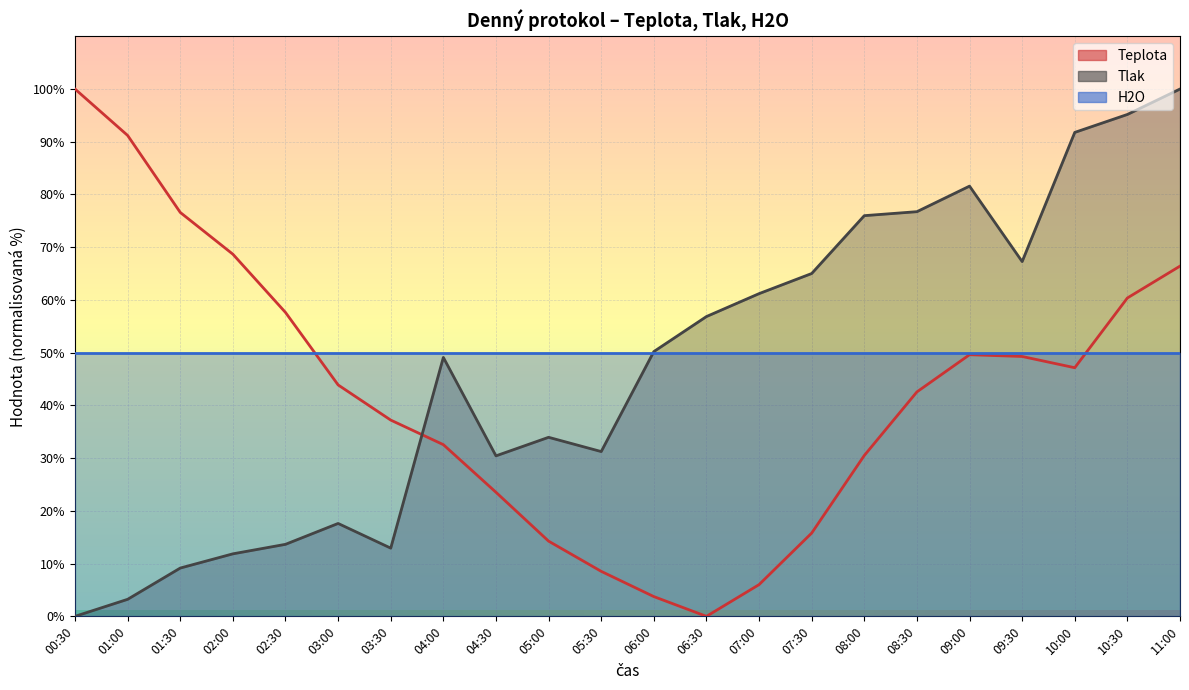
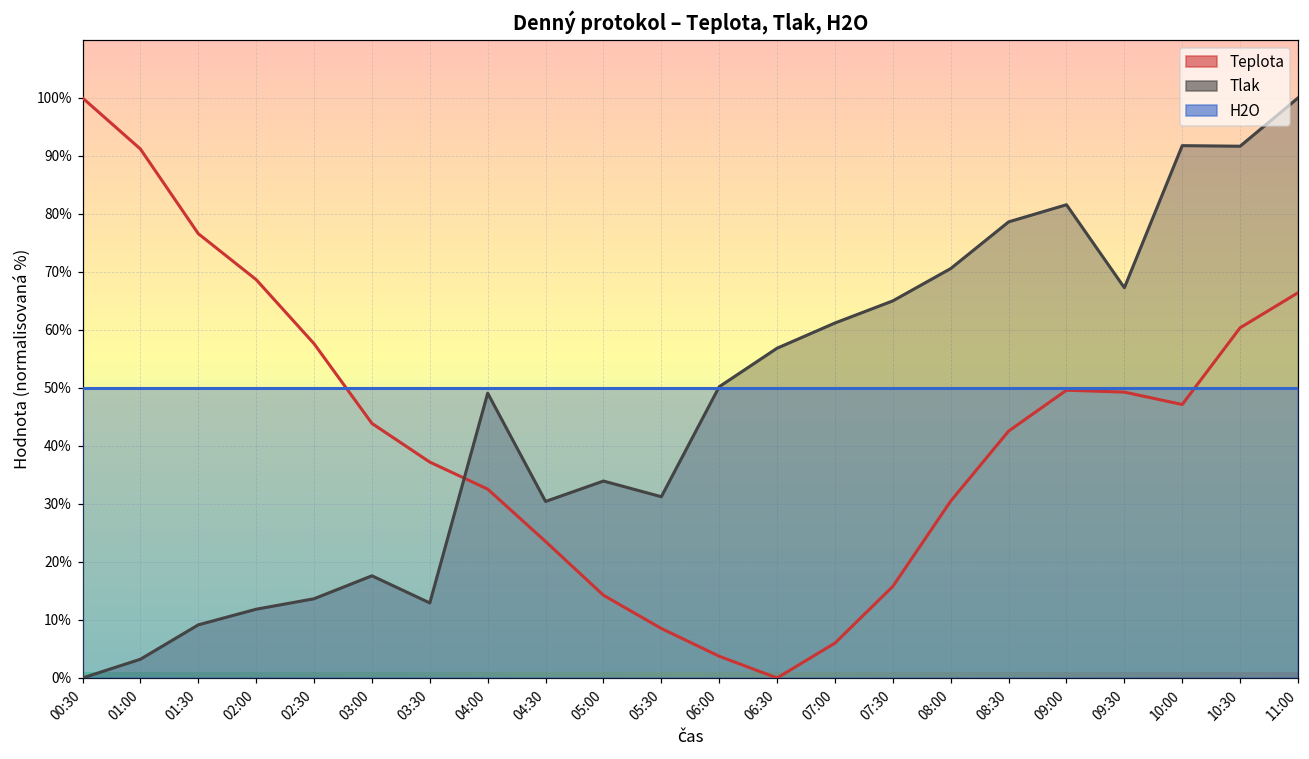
Tlak, 08:00: 76% -> 71%
Tlak, 08:30: 77% -> 79%
Tlak, 10:30: 95% -> 92%
